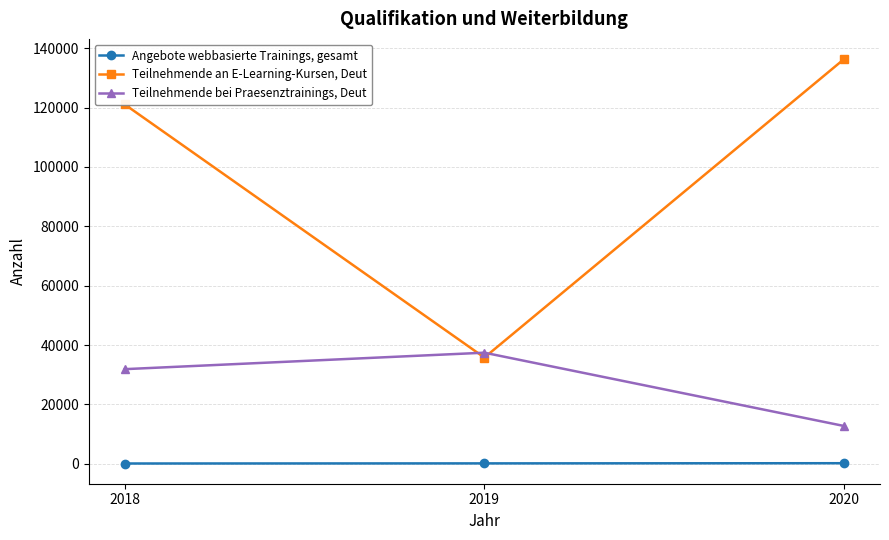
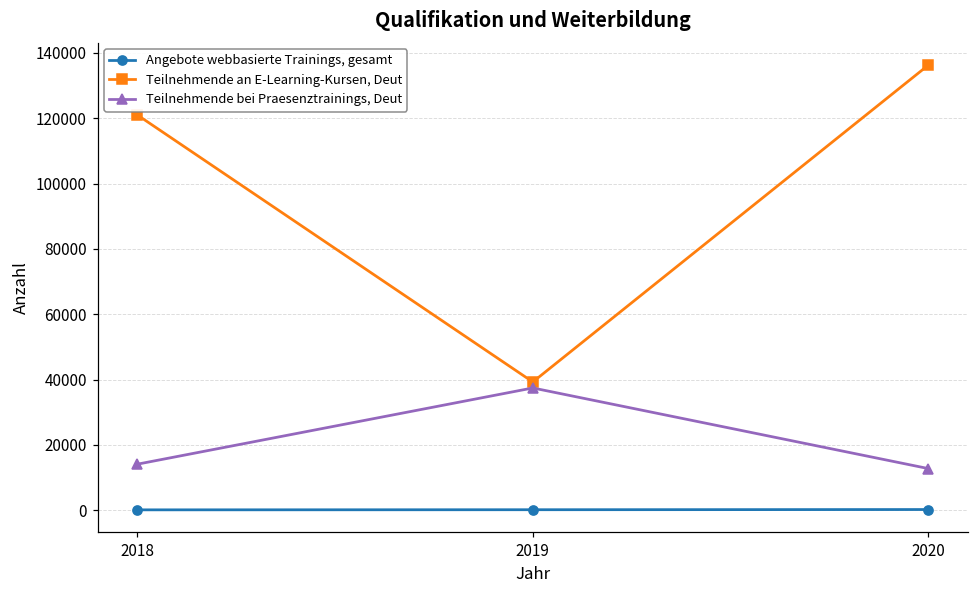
Teilnehmende bei Praesenztrainings, Deut, 2018: 32000 -> 14000
Teilnehmende an E-Learning-Kursen, Deut, 2019: 36000 -> 39000
